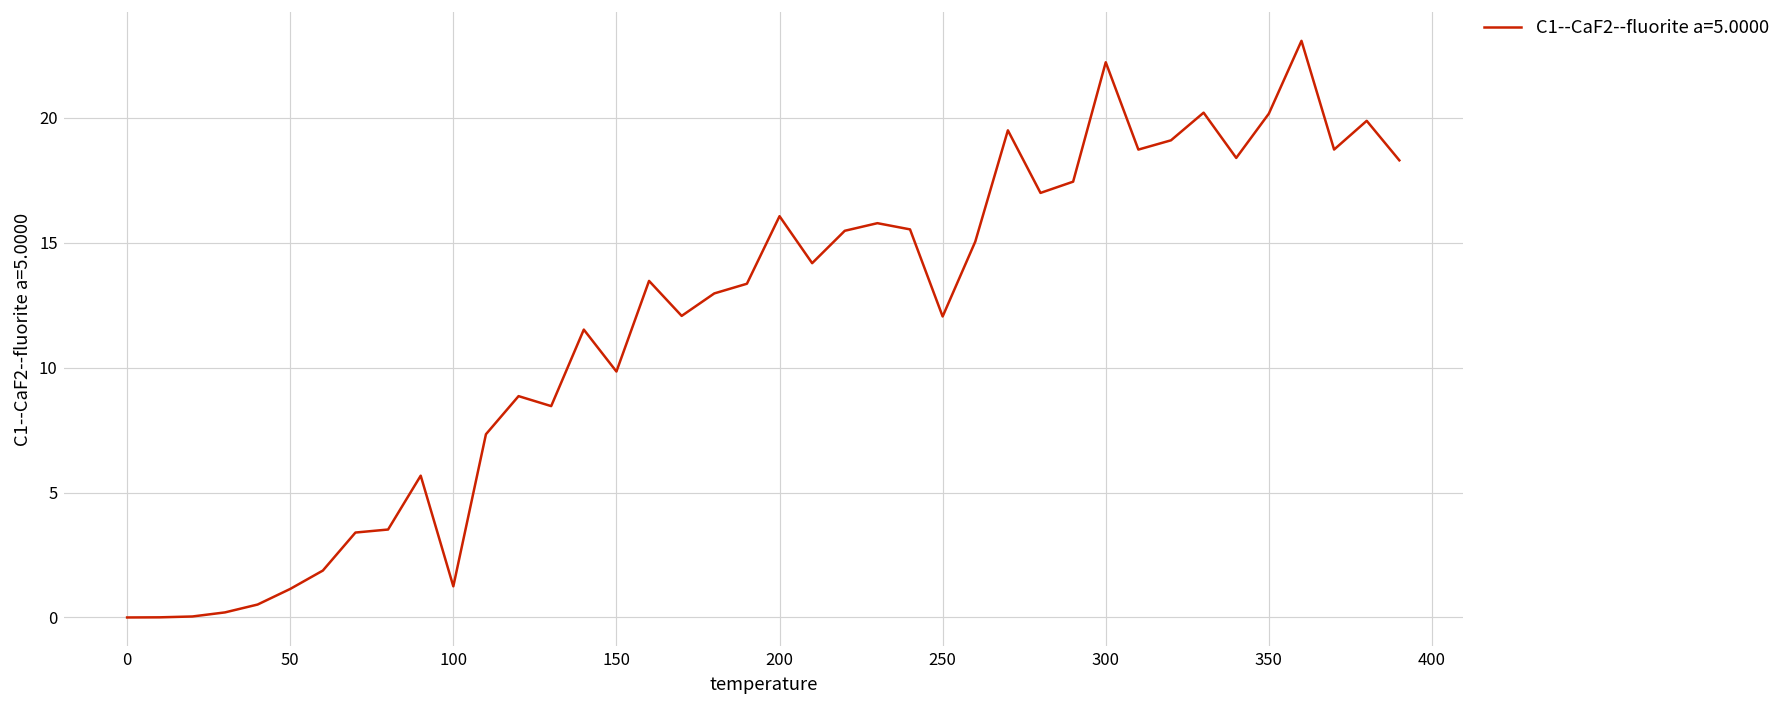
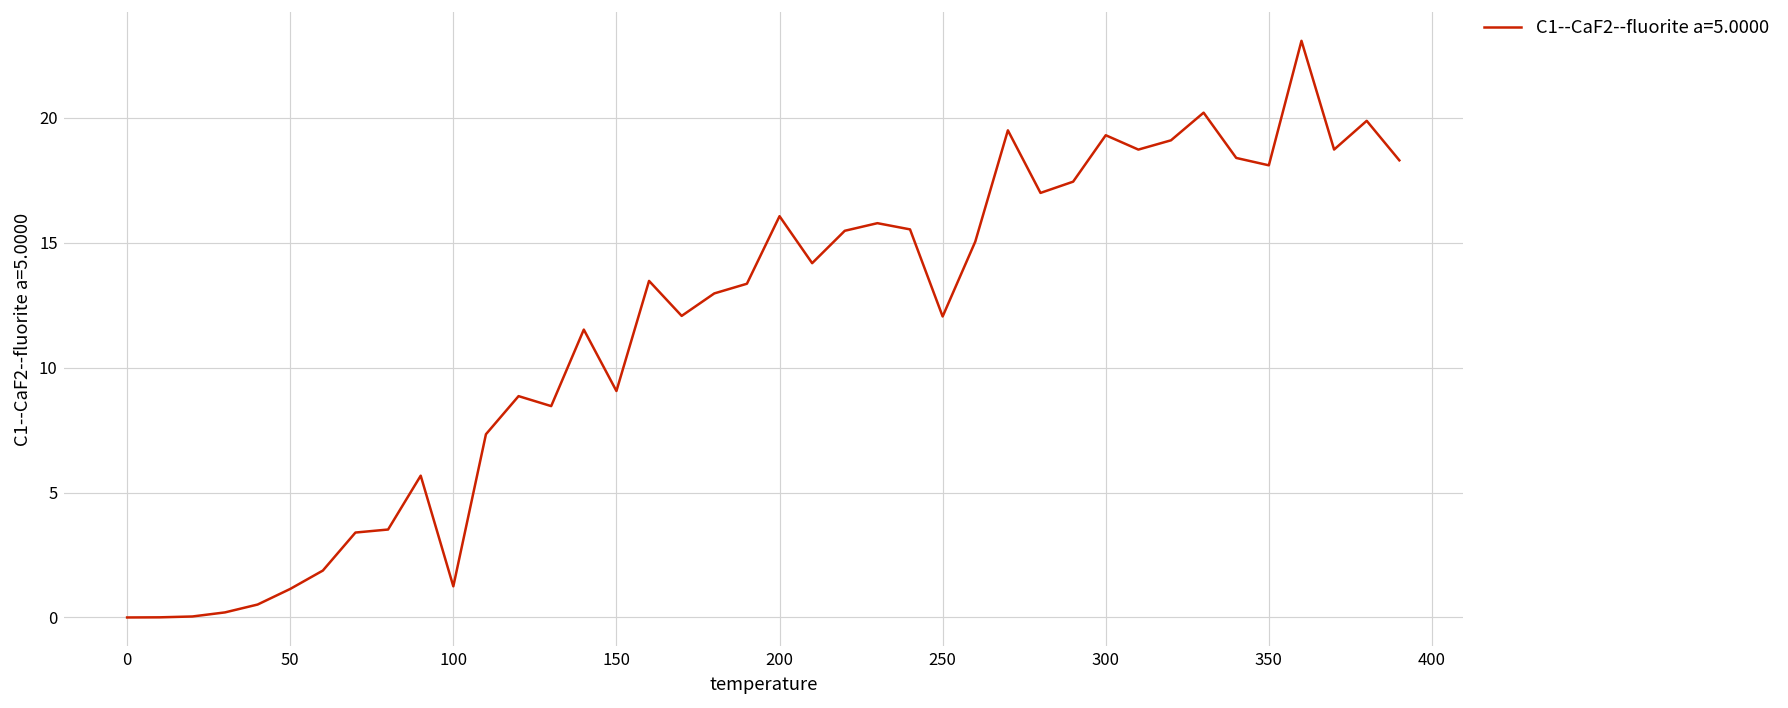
150: 9.8 -> 9.1
300: 22.2 -> 19.3
350: 20.2 -> 18.1
